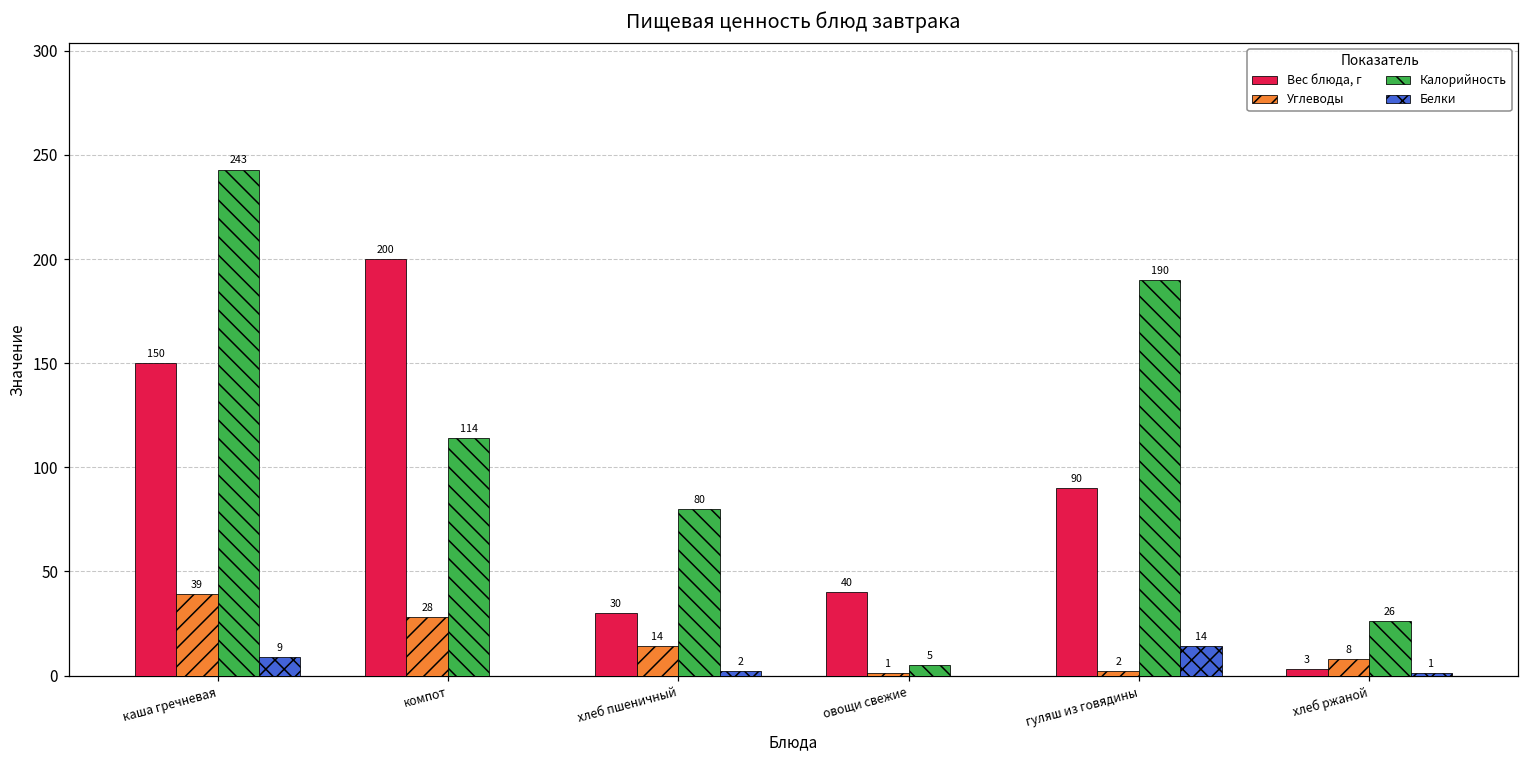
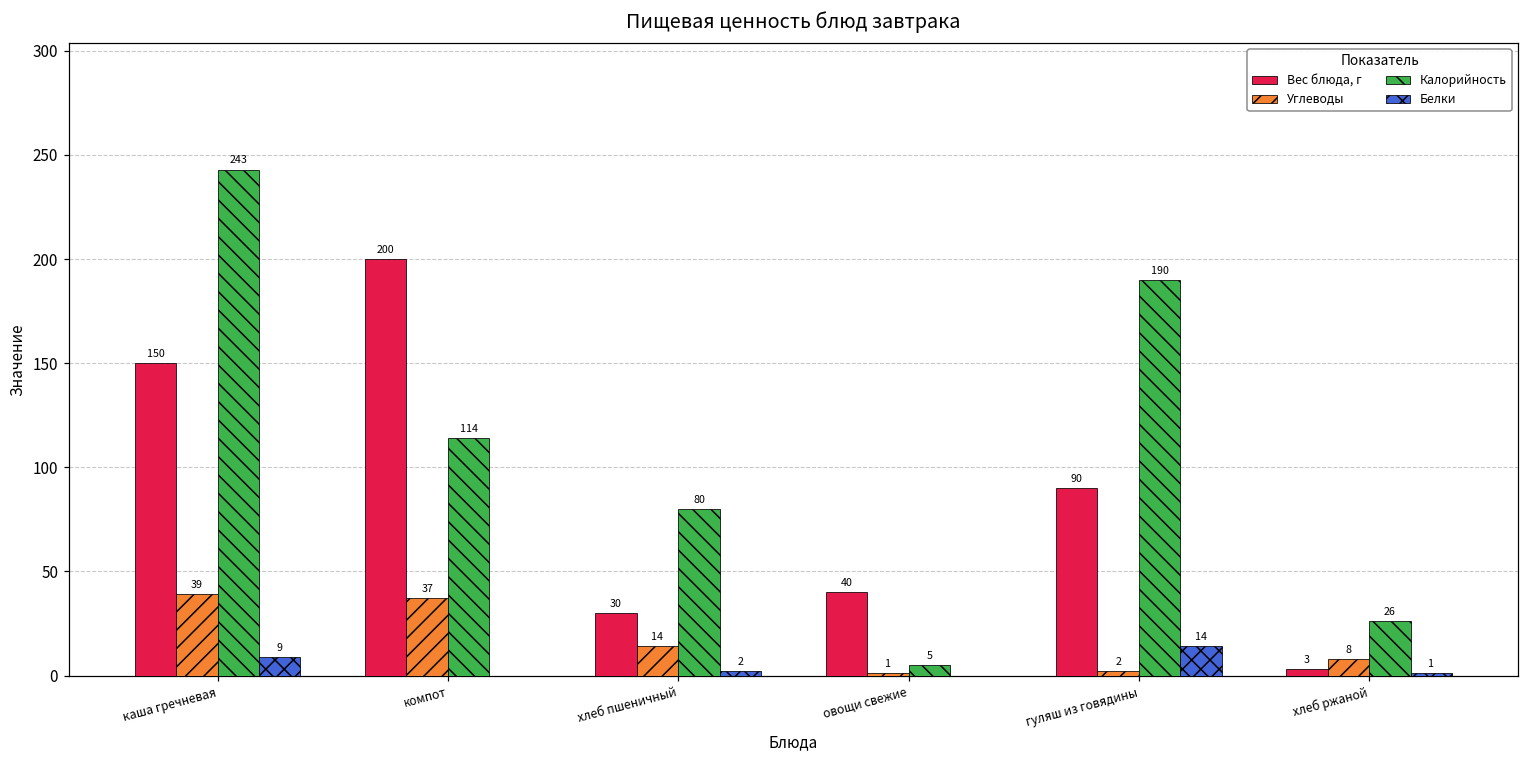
Углеводы, компот: 28 -> 37
